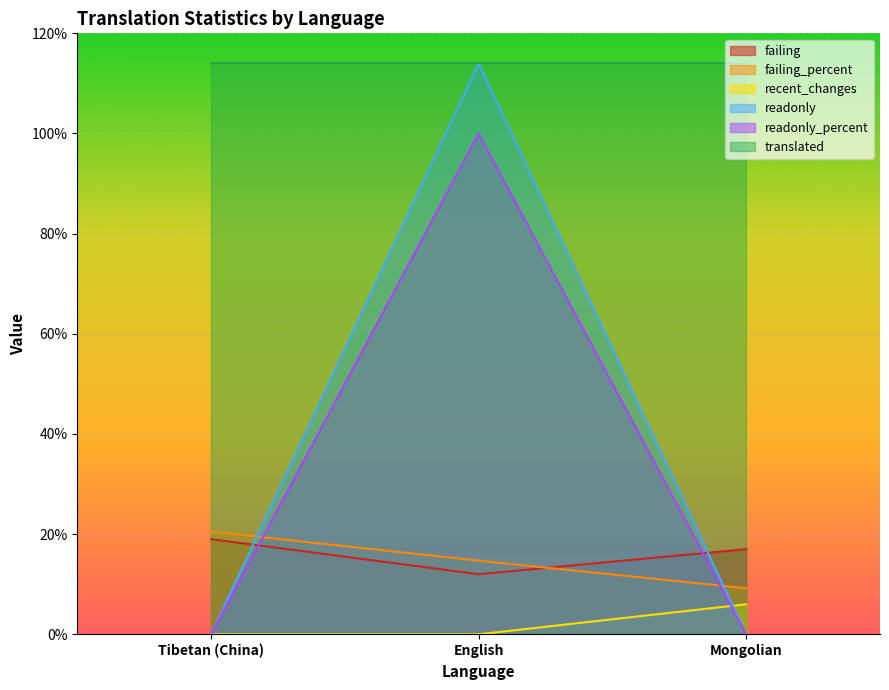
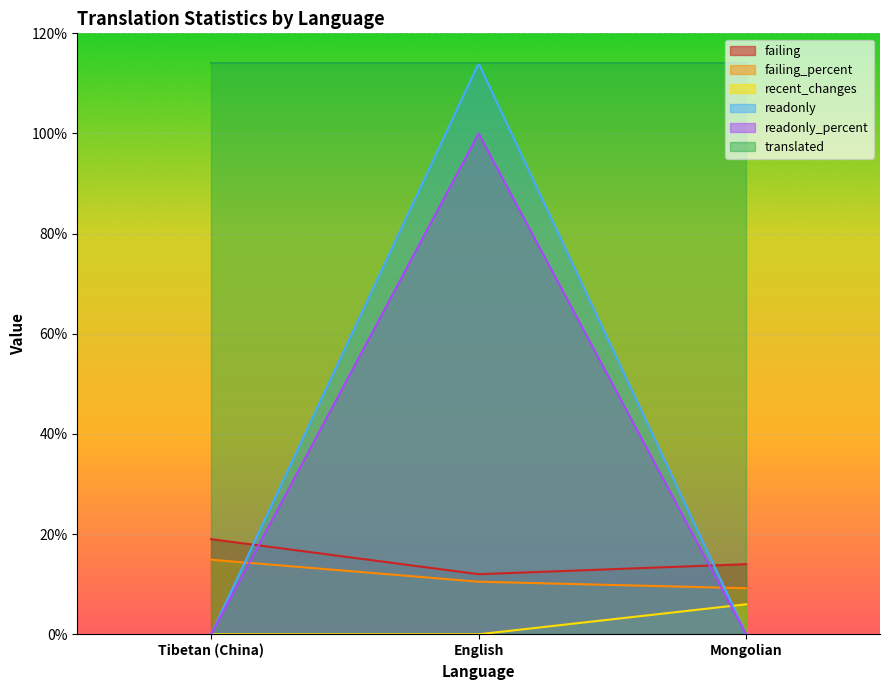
failing_percent, Tibetan (China): 21% -> 15%
failing_percent, English: 15% -> 11%
failing, Mongolian: 17% -> 14%
